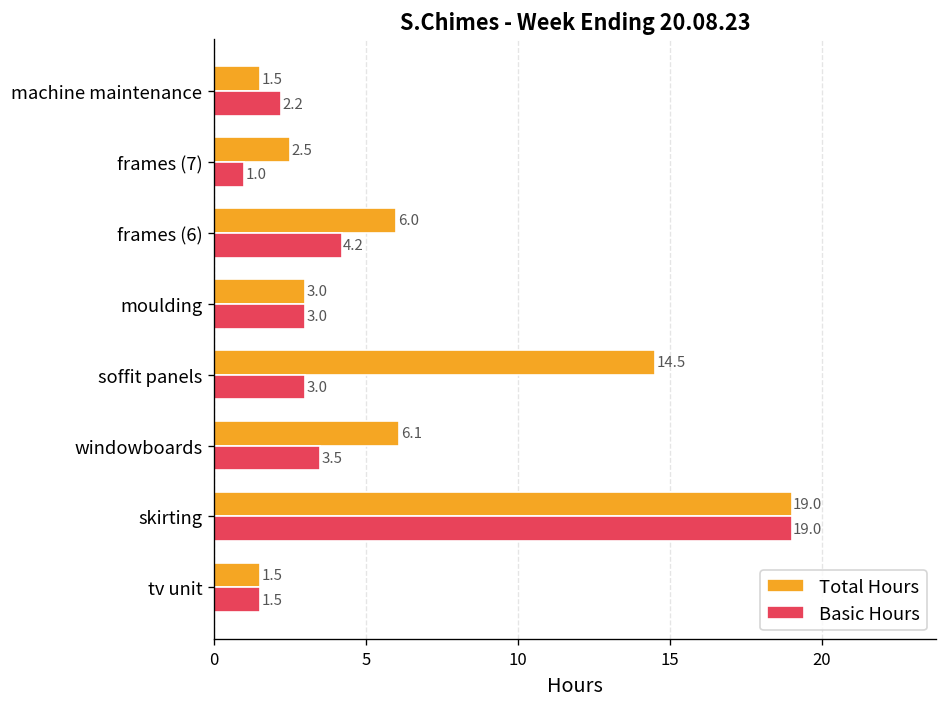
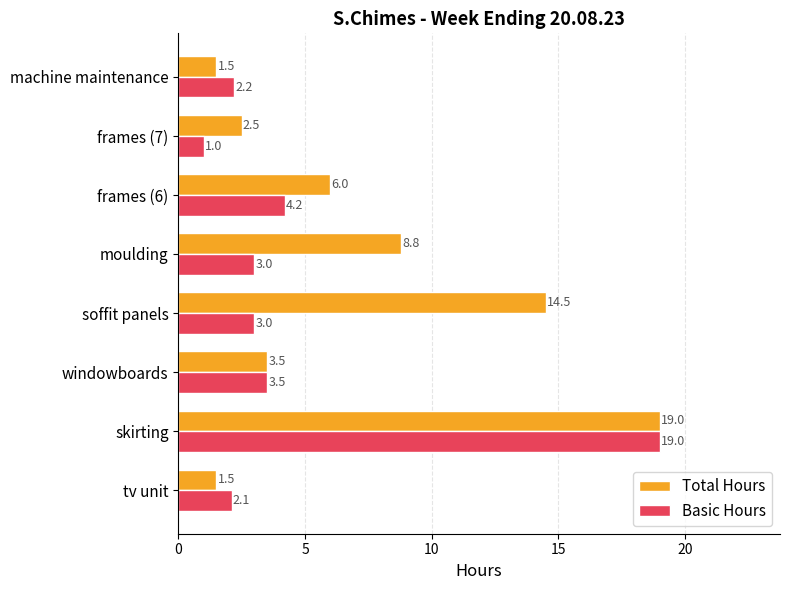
Total Hours, moulding: 3.0 -> 8.8
Total Hours, windowboards: 6.1 -> 3.5
Basic Hours, tv unit: 1.5 -> 2.1
